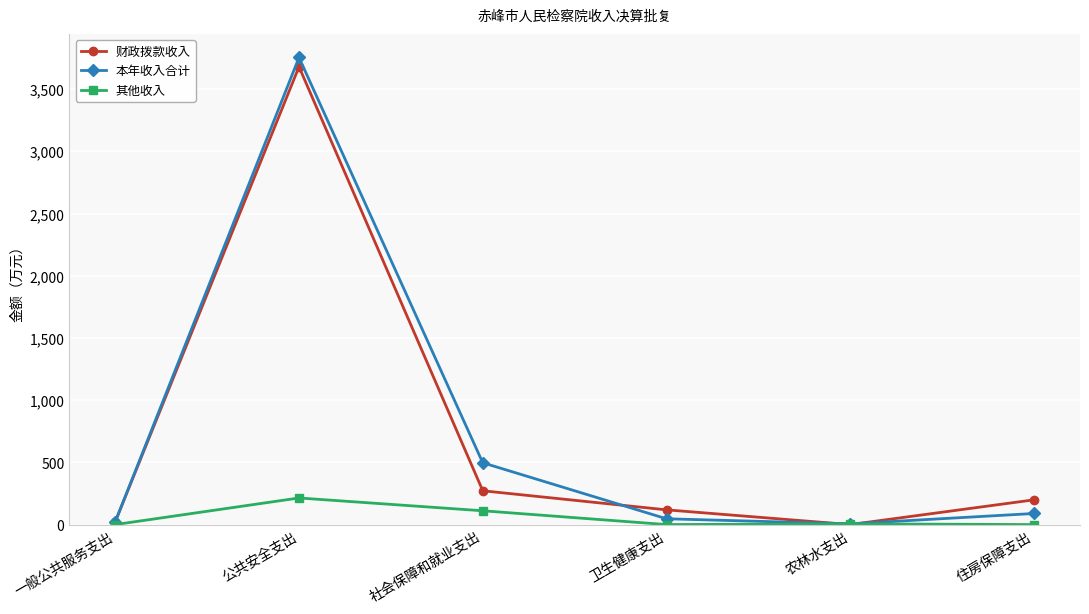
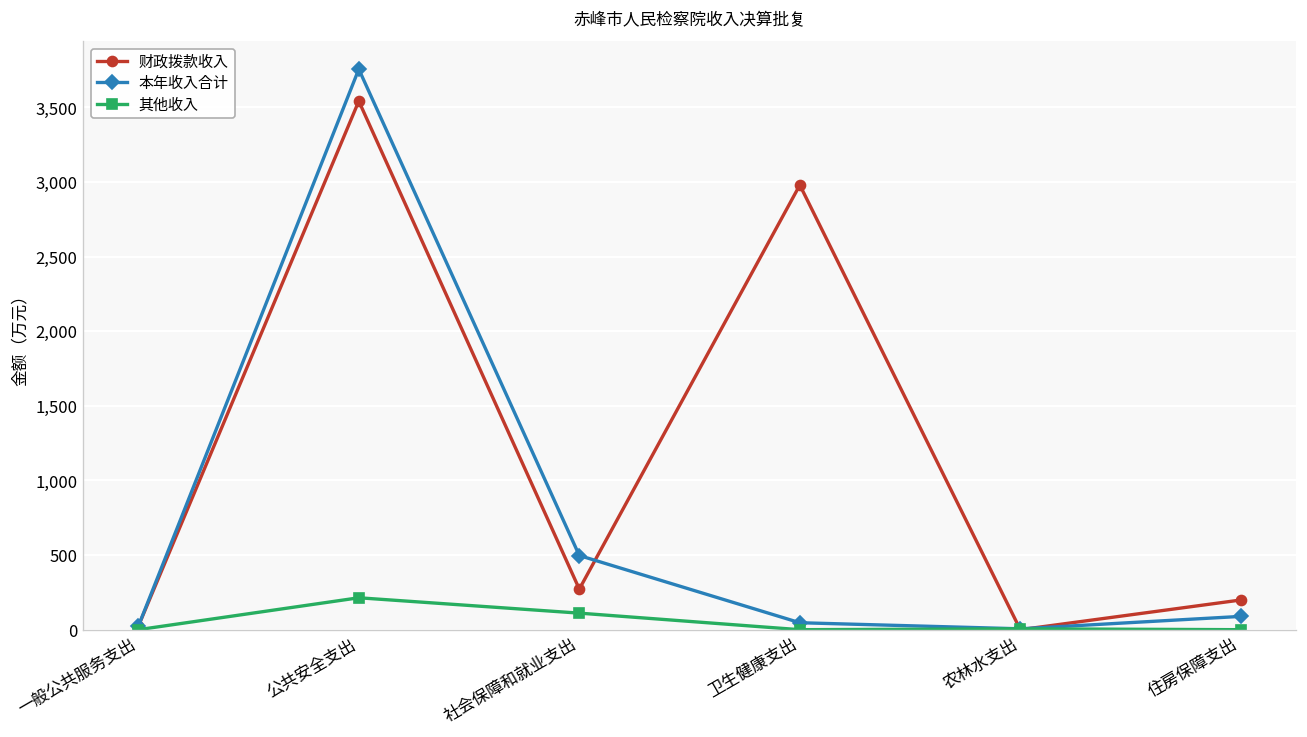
财政拨款收入, 公共安全支出: 3,680 -> 3,540
财政拨款收入, 卫生健康支出: 120 -> 2,980
